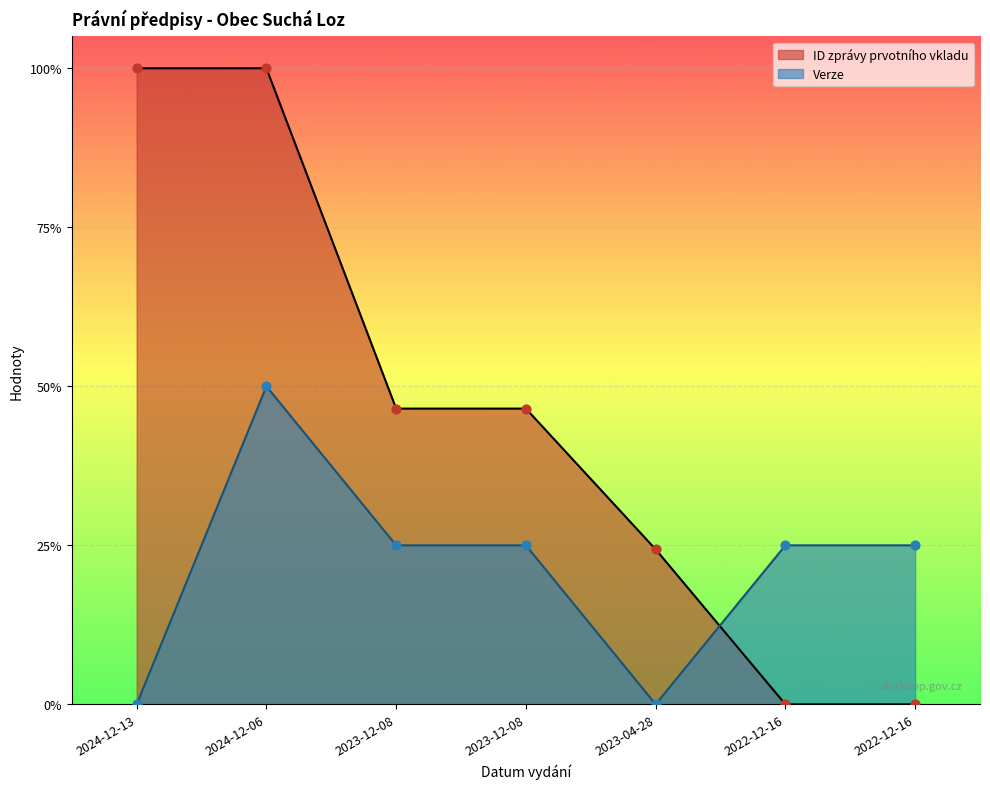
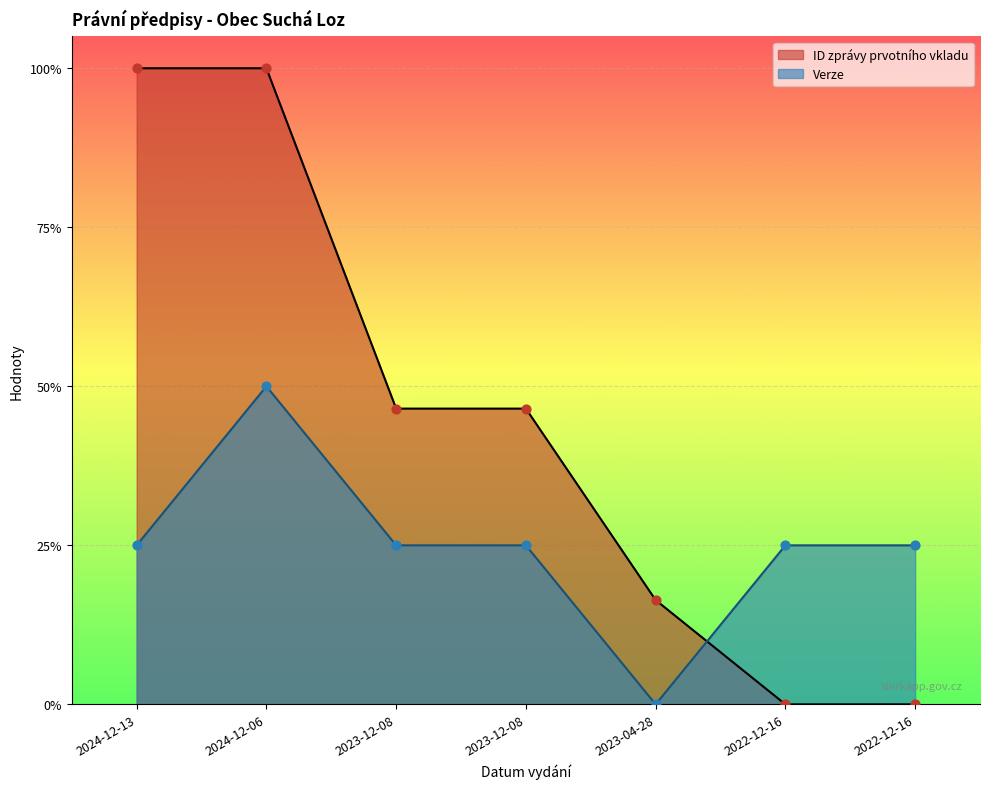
Verze, 2024-12-13: 0% -> 25%
ID zprávy prvotního vkladu, 2023-04-28: 24% -> 16%
